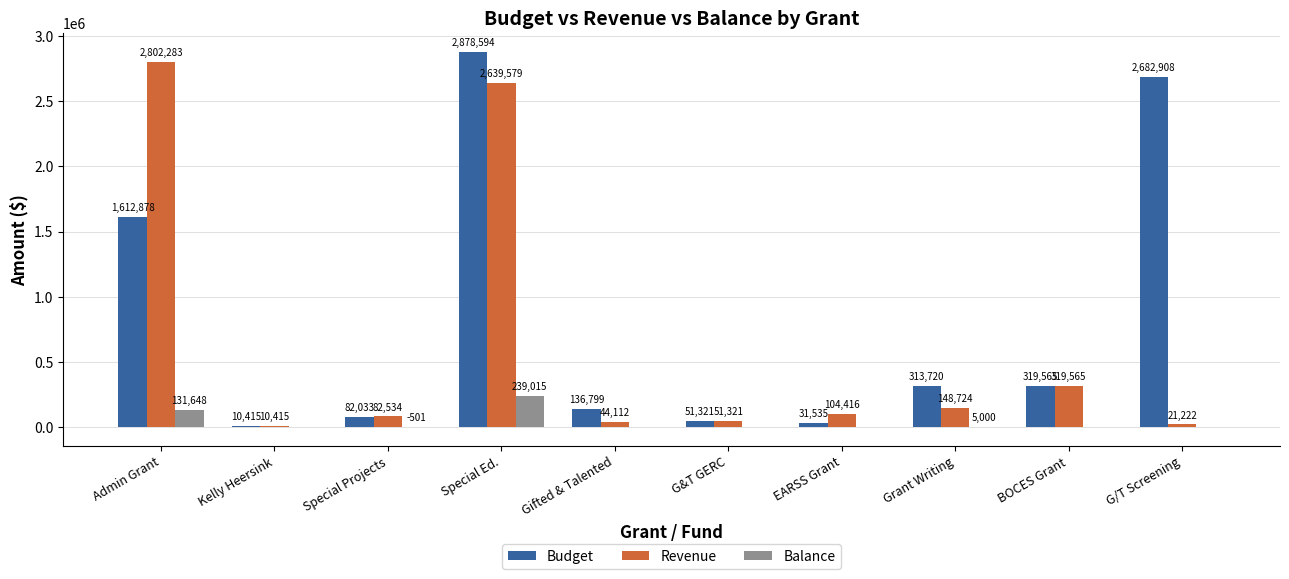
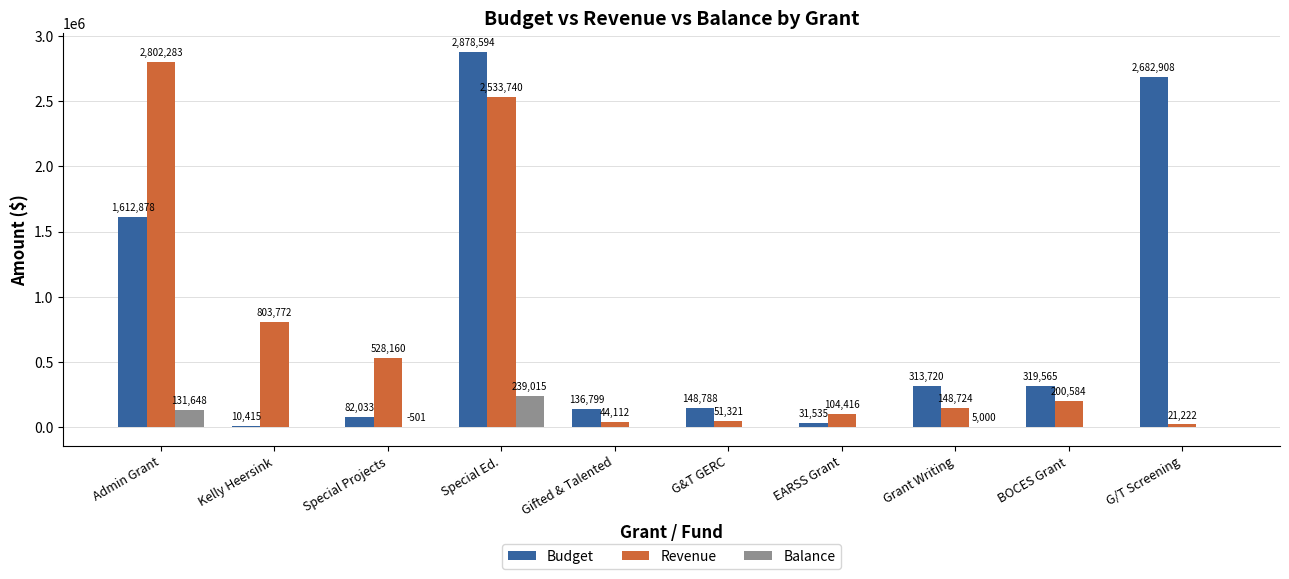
Revenue, Kelly Heersink: 10,415 -> 803,772
Revenue, Special Projects: 82,534 -> 528,160
Revenue, Special Ed.: 2,639,579 -> 2,533,740
Budget, G&T GERC: 51,321 -> 148,788
Revenue, BOCES Grant: 319,565 -> 200,584
